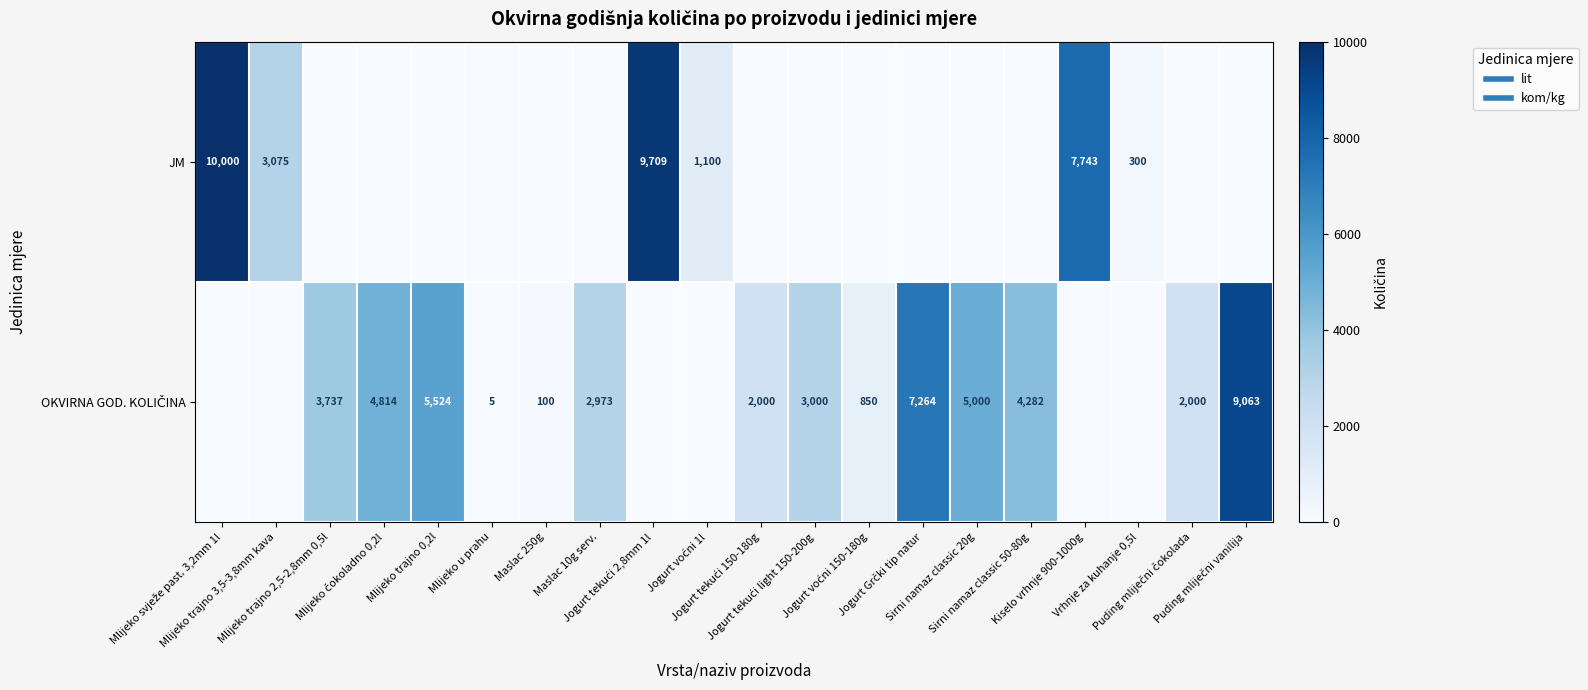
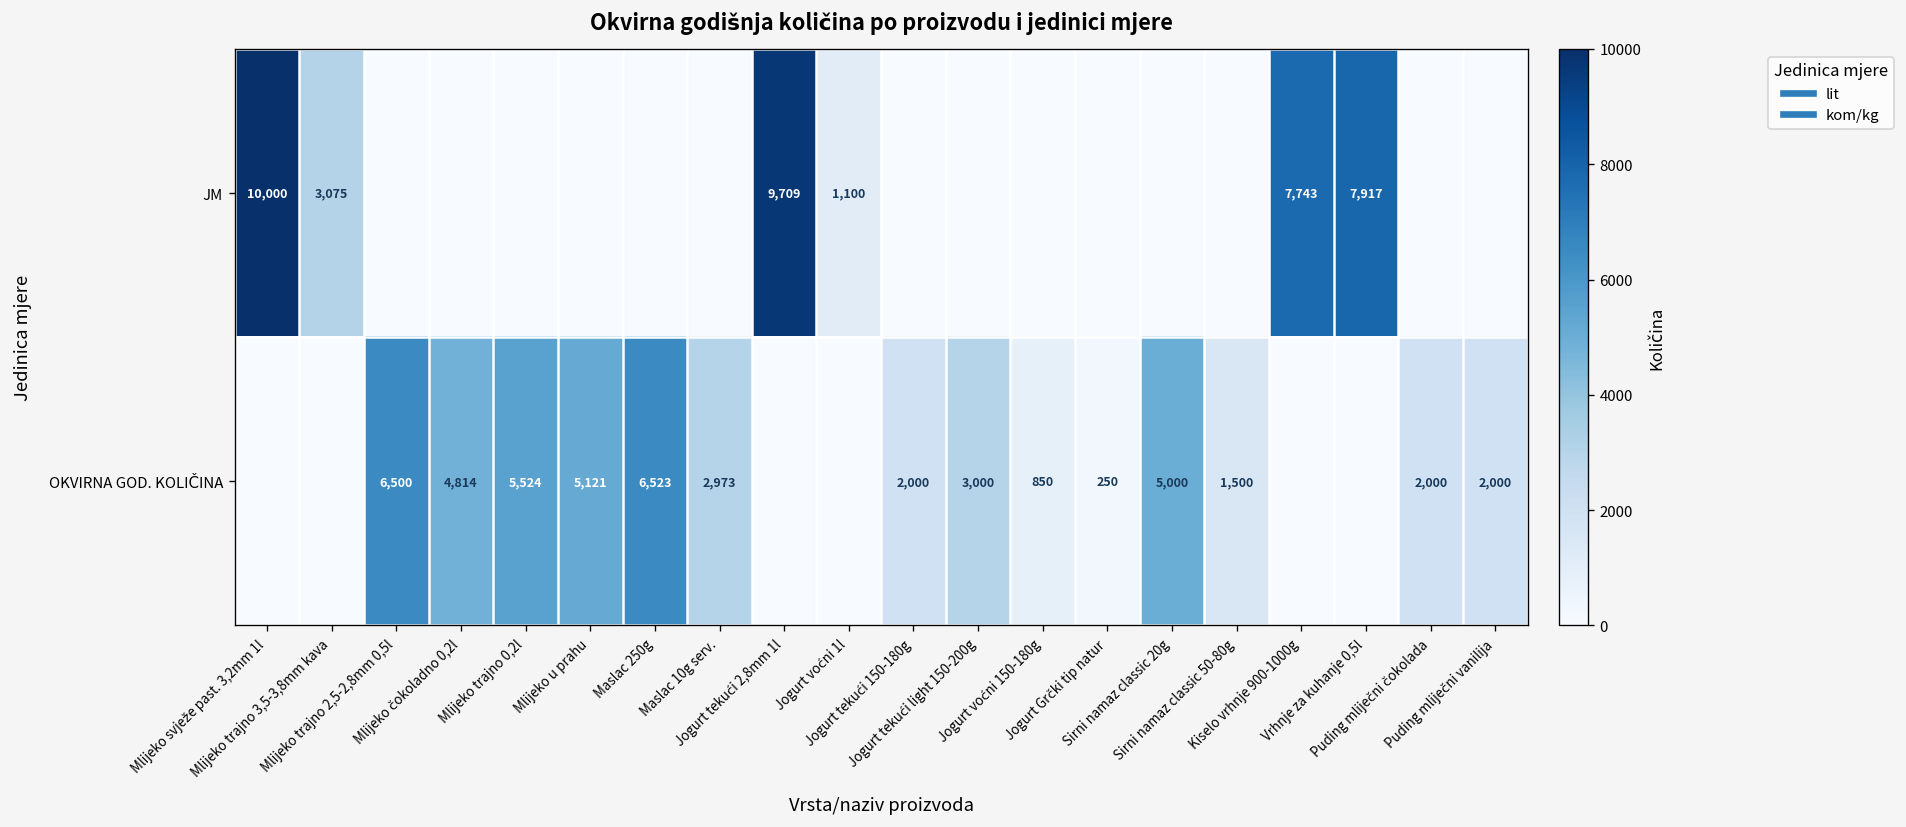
JM, Vrhnje za kuhanje 0,5l: 300 -> 7,917
OKVIRNA GOD. KOLIČINA, Mlijeko trajno 2,5-2,8mm 0,5l: 3,737 -> 6,500
OKVIRNA GOD. KOLIČINA, Mlijeko u prahu: 5 -> 5,121
OKVIRNA GOD. KOLIČINA, Maslac 250g: 100 -> 6,523
OKVIRNA GOD. KOLIČINA, Jogurt Grčki tip natur: 7,264 -> 250
OKVIRNA GOD. KOLIČINA, Sirni namaz classic 50-80g: 4,282 -> 1,500
OKVIRNA GOD. KOLIČINA, Puding mliječni vanilija: 9,063 -> 2,000
